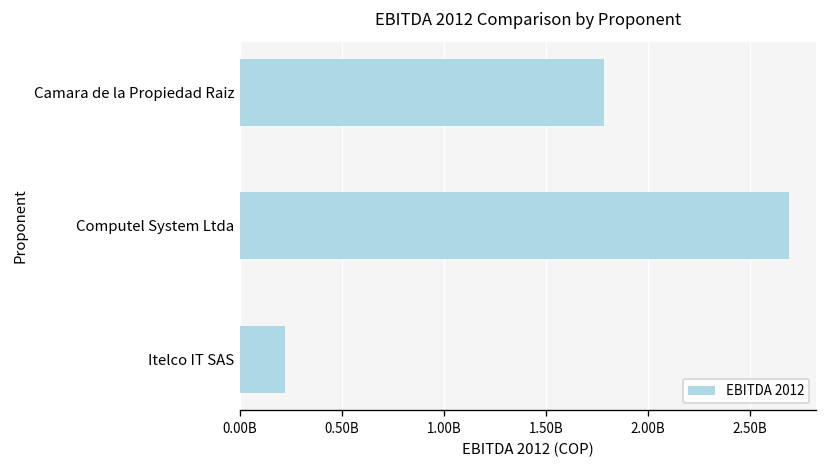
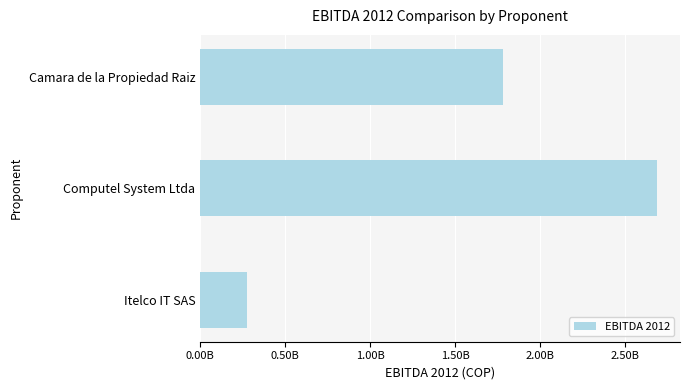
Itelco IT SAS: 220000000 -> 280000000
